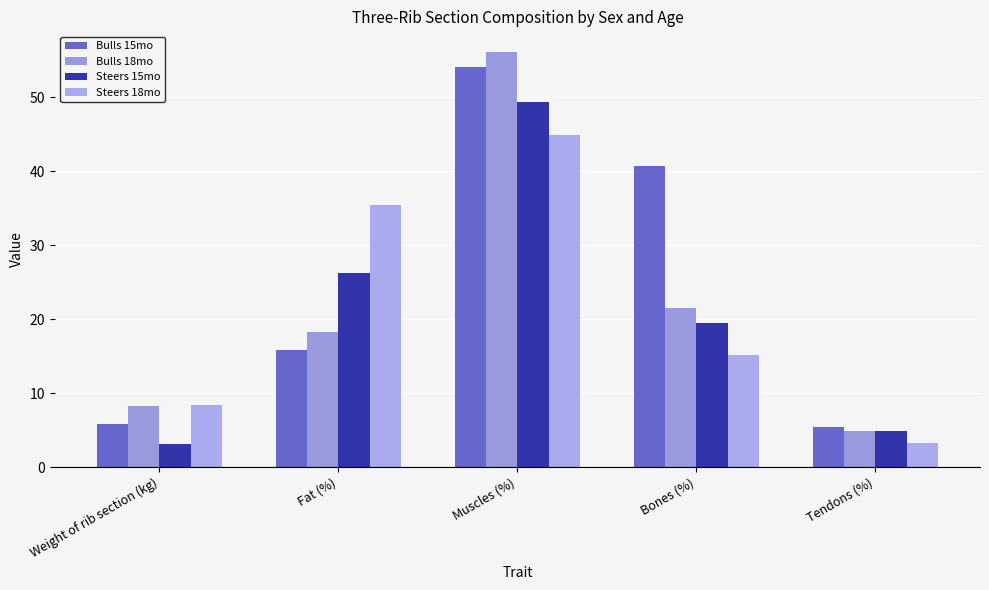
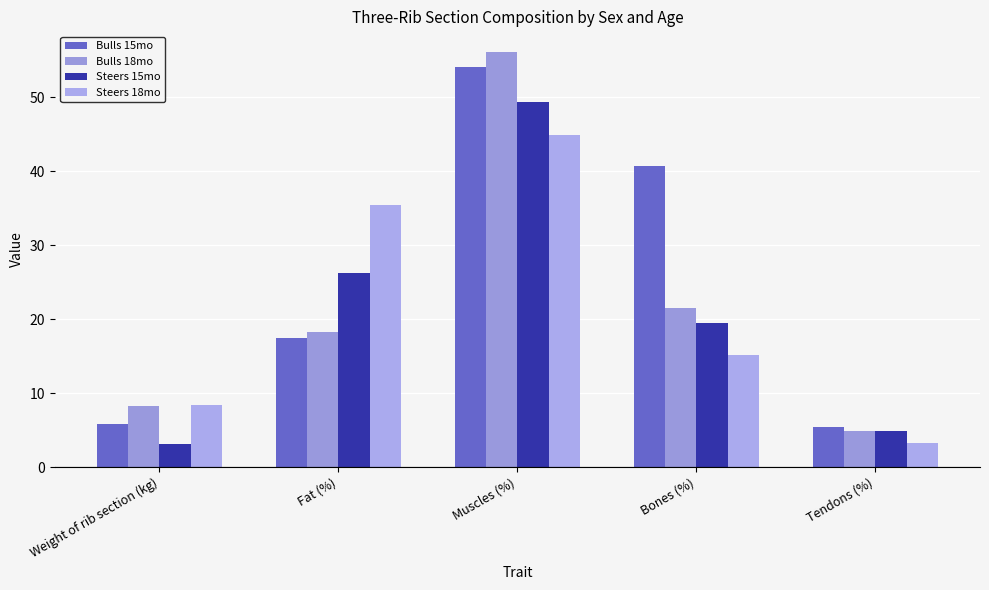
Bulls 15mo, Fat (%): 16 -> 17
